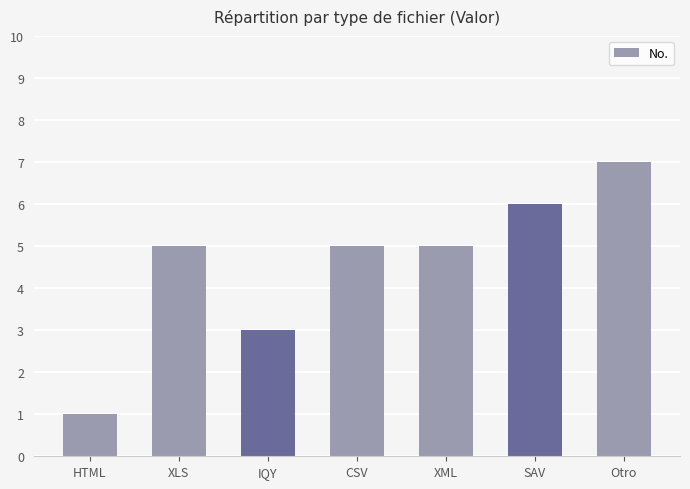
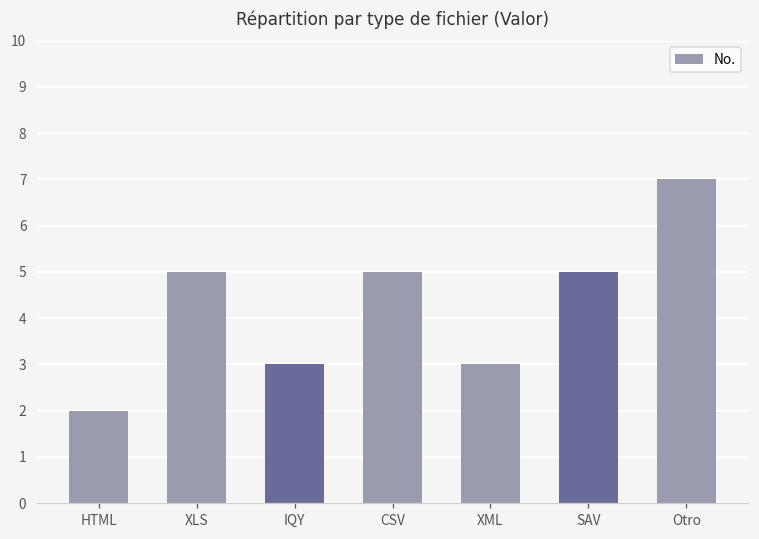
HTML: 1 -> 2
XML: 5 -> 3
SAV: 6 -> 5
